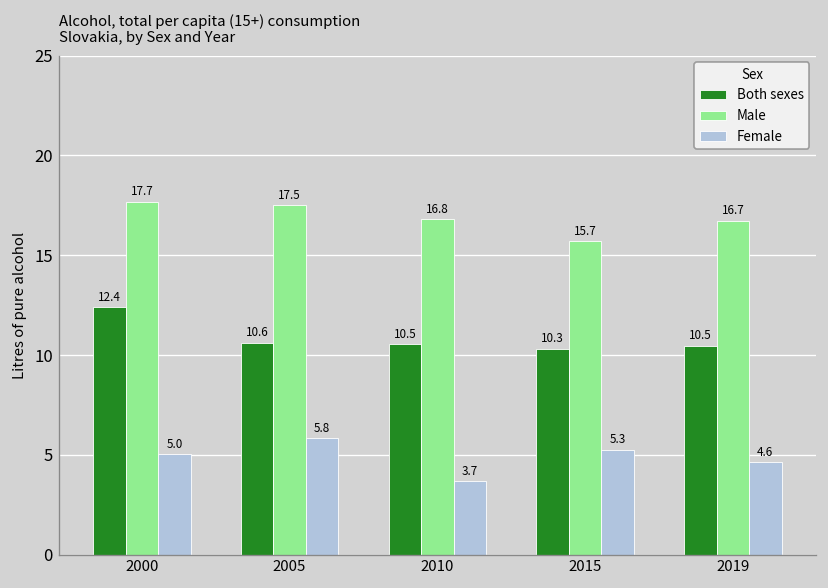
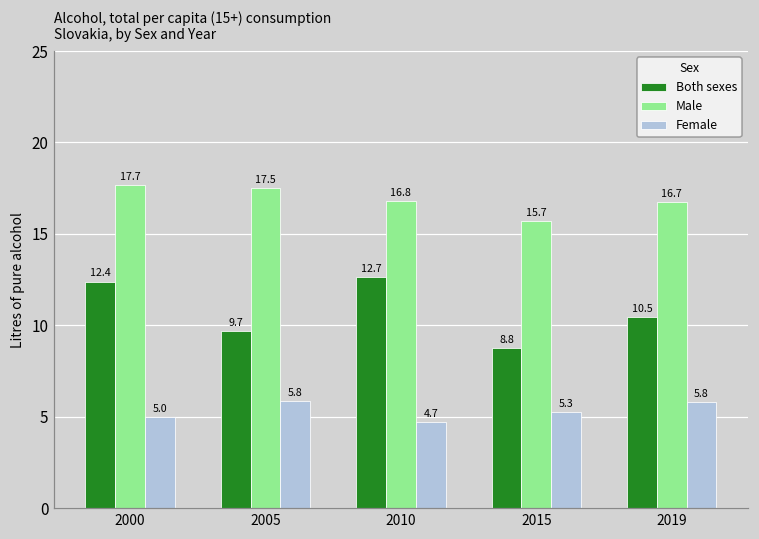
Both sexes, 2005: 10.6 -> 9.7
Both sexes, 2010: 10.5 -> 12.7
Female, 2010: 3.7 -> 4.7
Both sexes, 2015: 10.3 -> 8.8
Female, 2019: 4.6 -> 5.8
